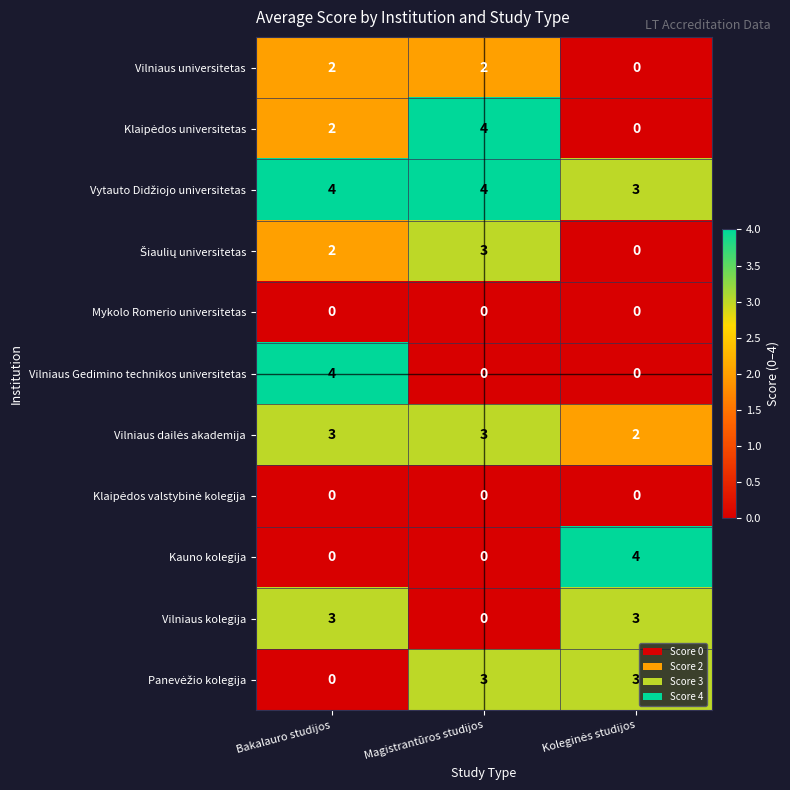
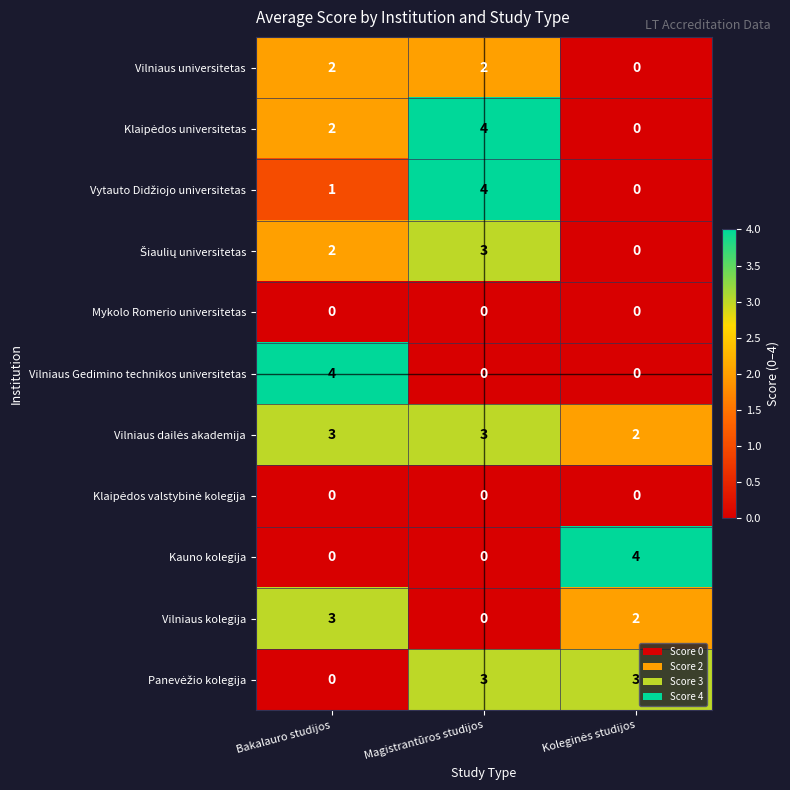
Vytauto Didžiojo universitetas, Bakalauro studijos: 4 -> 1
Vytauto Didžiojo universitetas, Koleginės studijos: 3 -> 0
Vilniaus kolegija, Koleginės studijos: 3 -> 2
